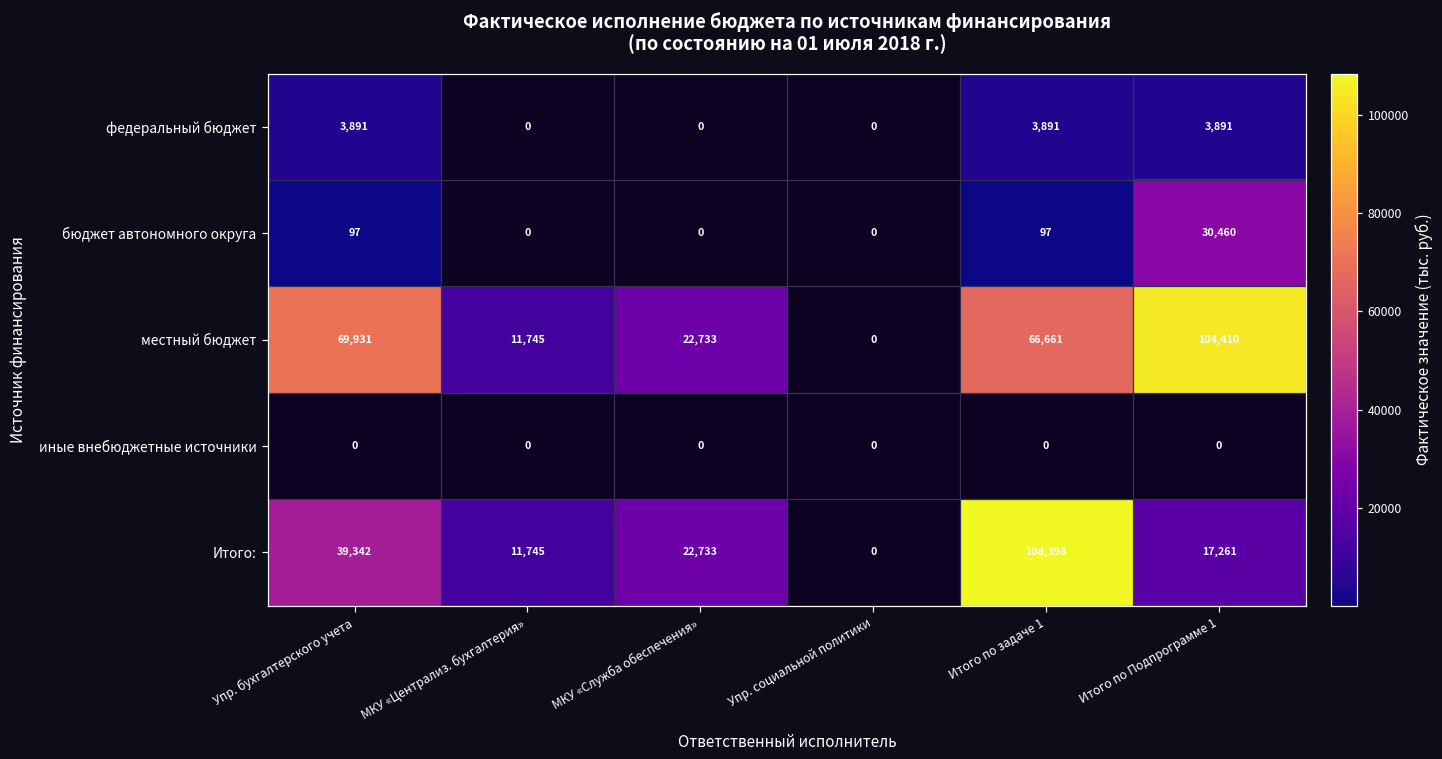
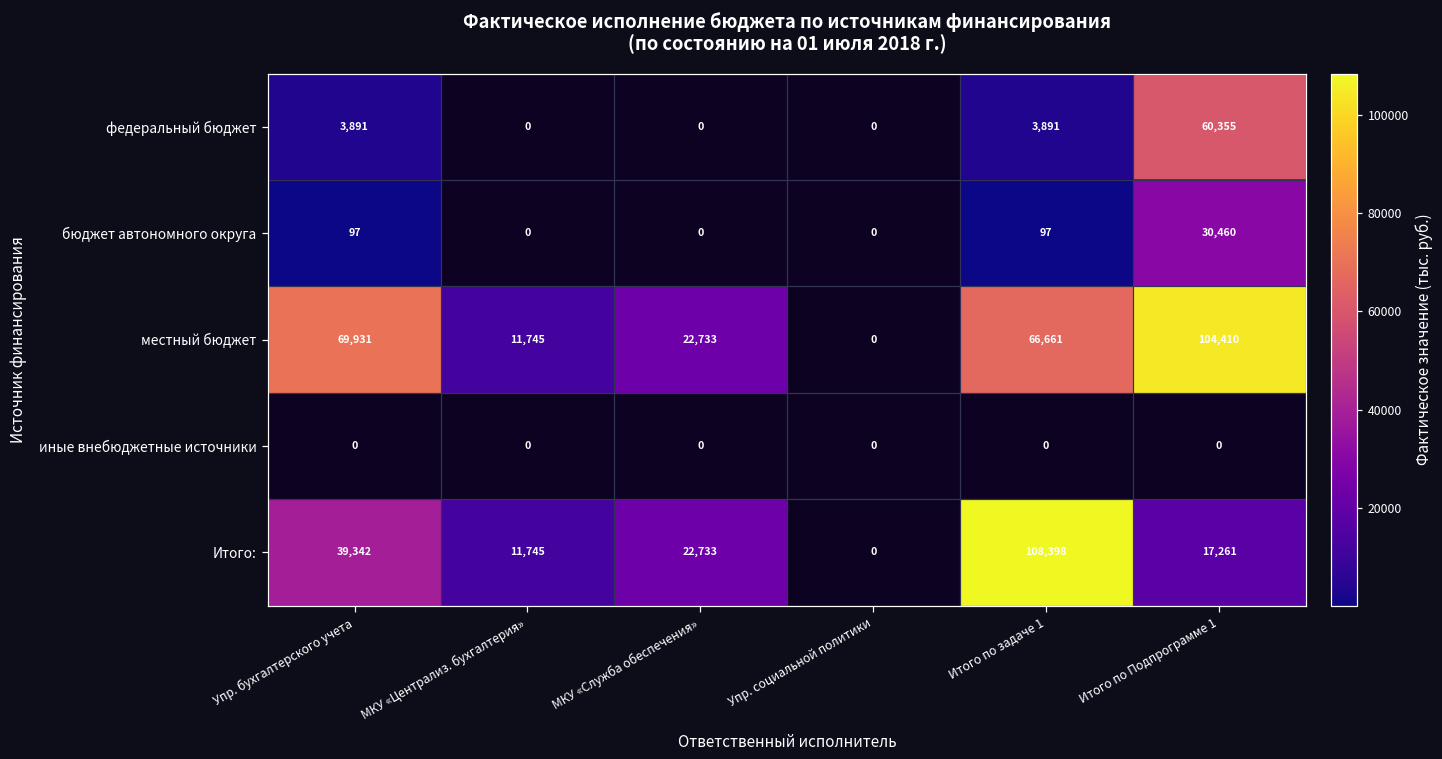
федеральный бюджет, Итого по Подпрограмме 1: 3,891 -> 60,355
